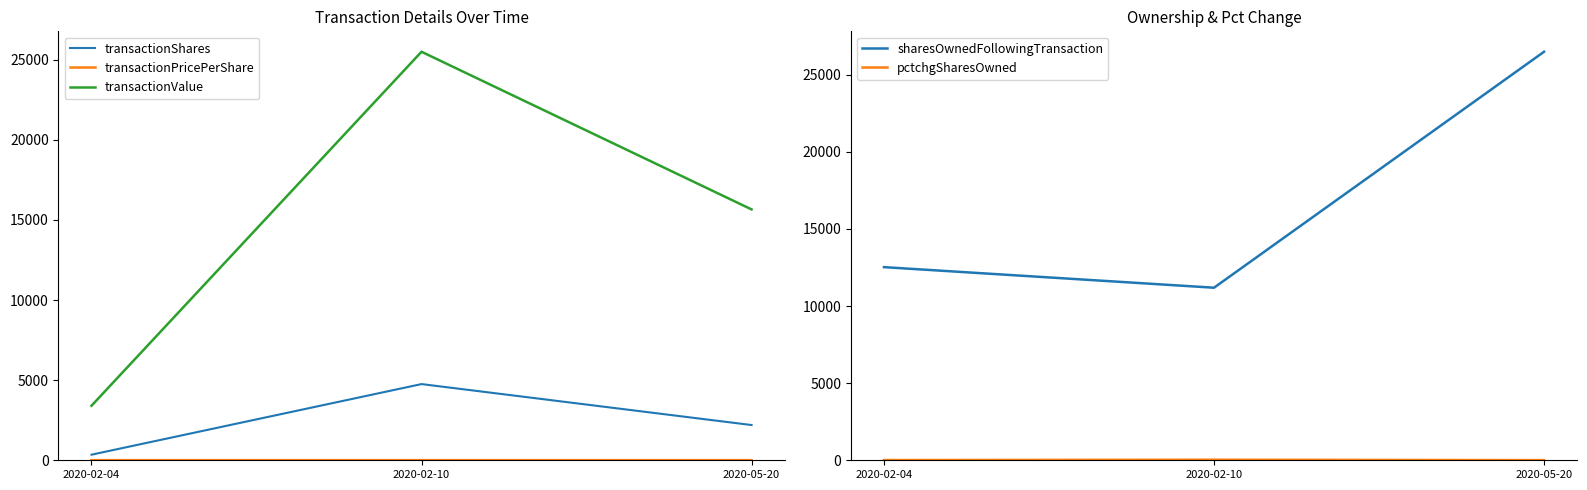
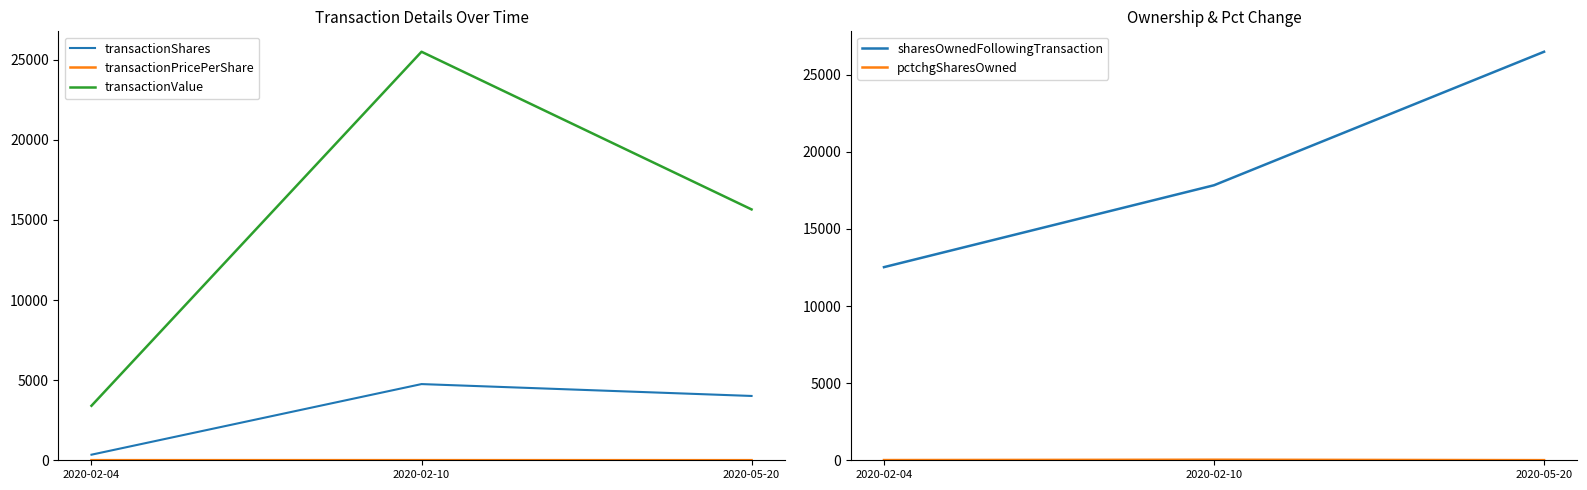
Transaction Details Over Time, transactionShares, 2020-05-20: 2200 -> 4000
Ownership & Pct Change, sharesOwnedFollowingTransaction, 2020-02-10: 11200 -> 17800
